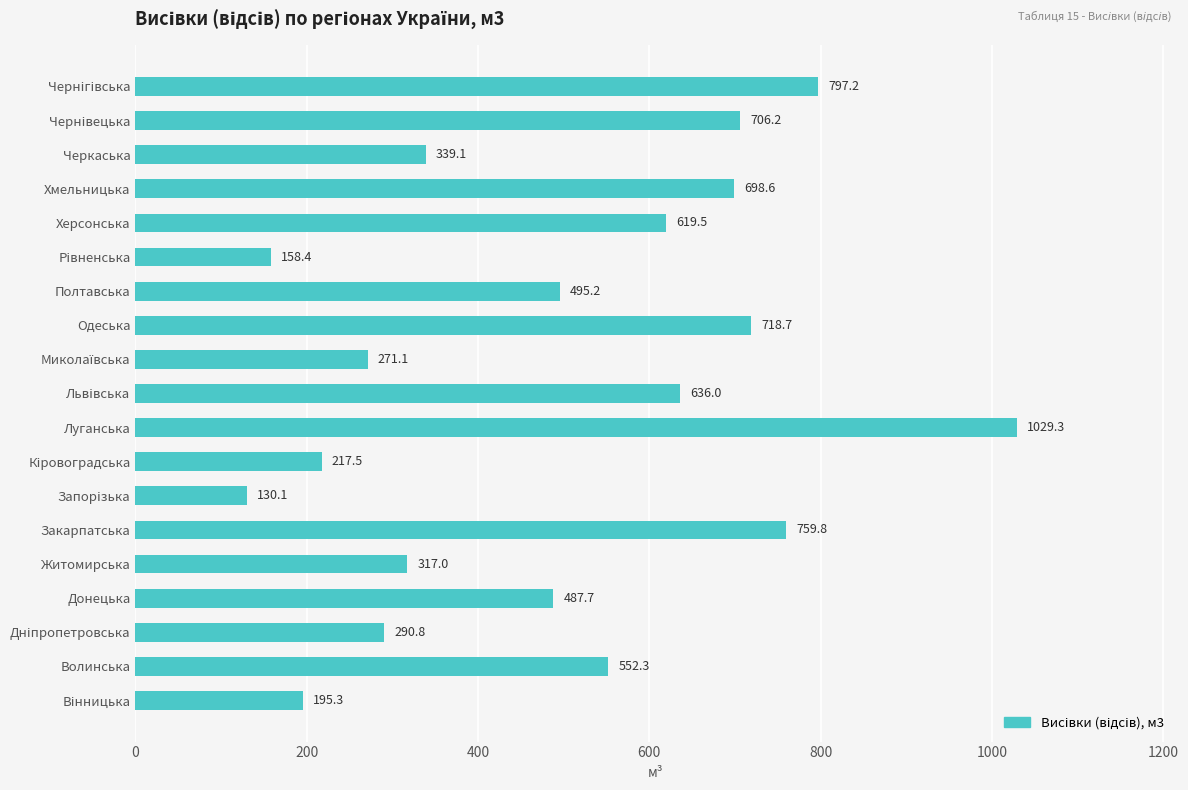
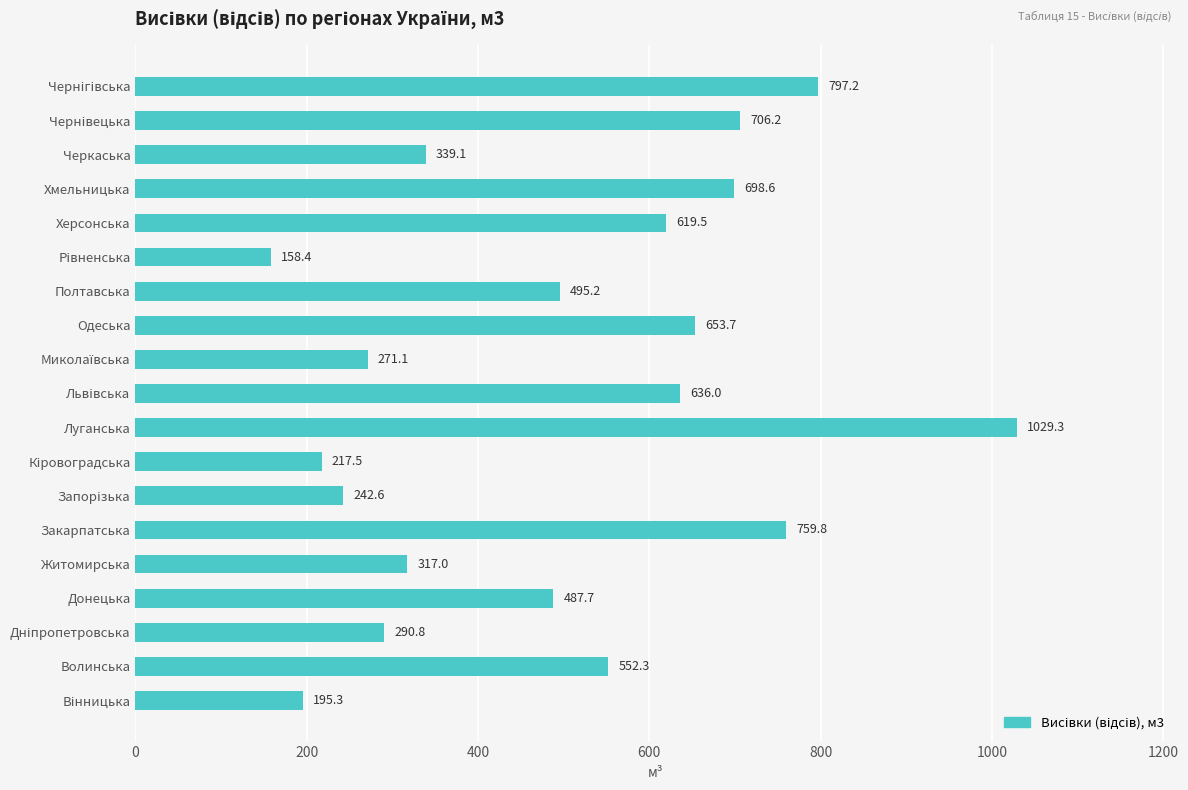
Одеська: 718.7 -> 653.7
Запорізька: 130.1 -> 242.6
